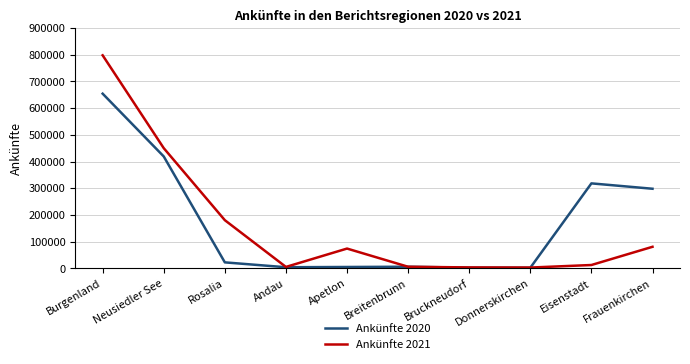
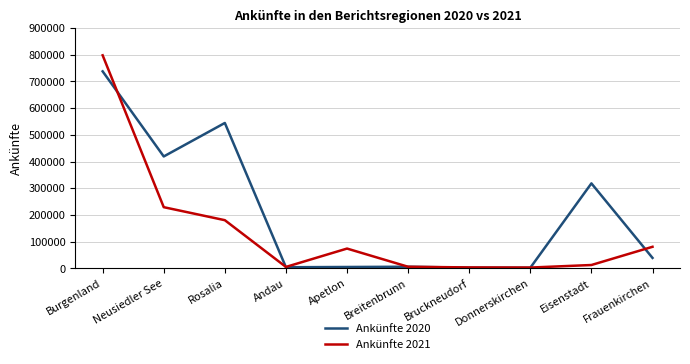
Ankünfte 2020, Burgenland: 650000 -> 740000
Ankünfte 2021, Neusiedler See: 450000 -> 230000
Ankünfte 2020, Rosalia: 20000 -> 540000
Ankünfte 2020, Frauenkirchen: 300000 -> 40000
